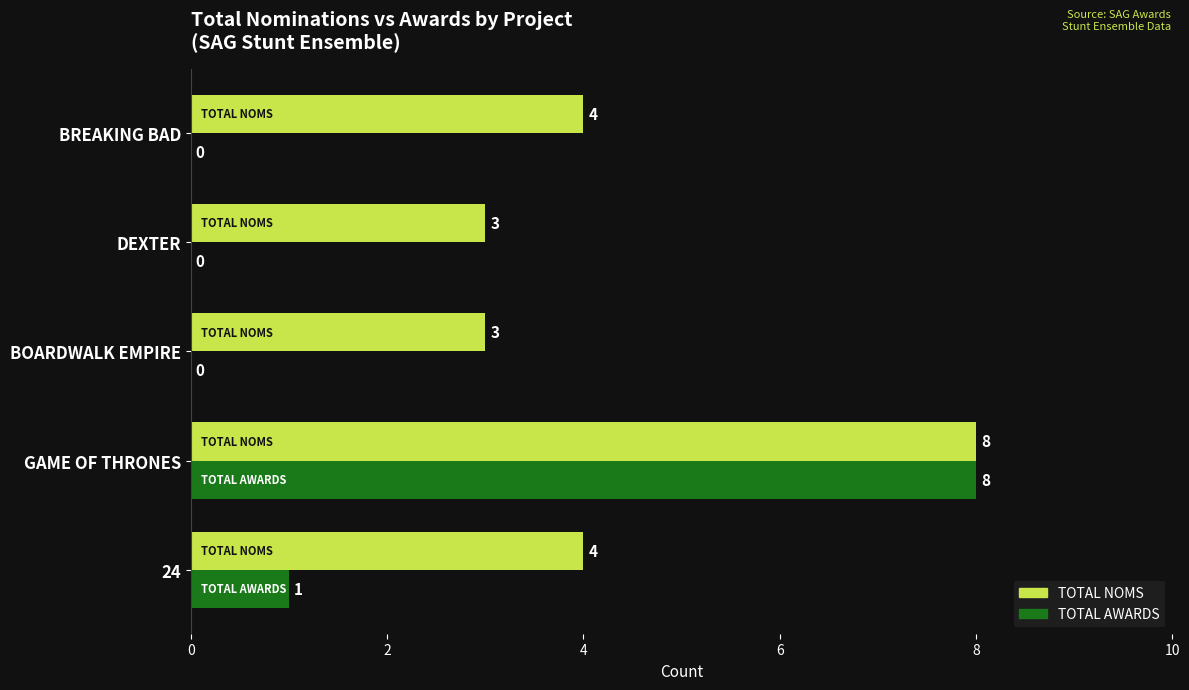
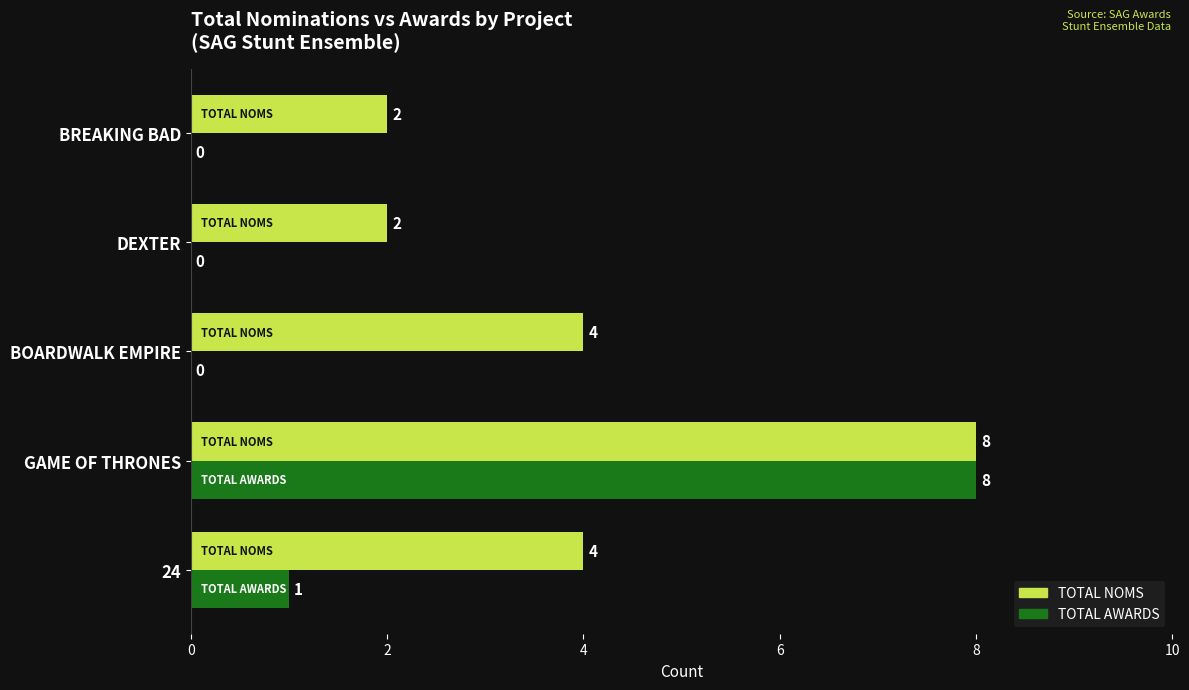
TOTAL NOMS, BREAKING BAD: 4 -> 2
TOTAL NOMS, DEXTER: 3 -> 2
TOTAL NOMS, BOARDWALK EMPIRE: 3 -> 4
